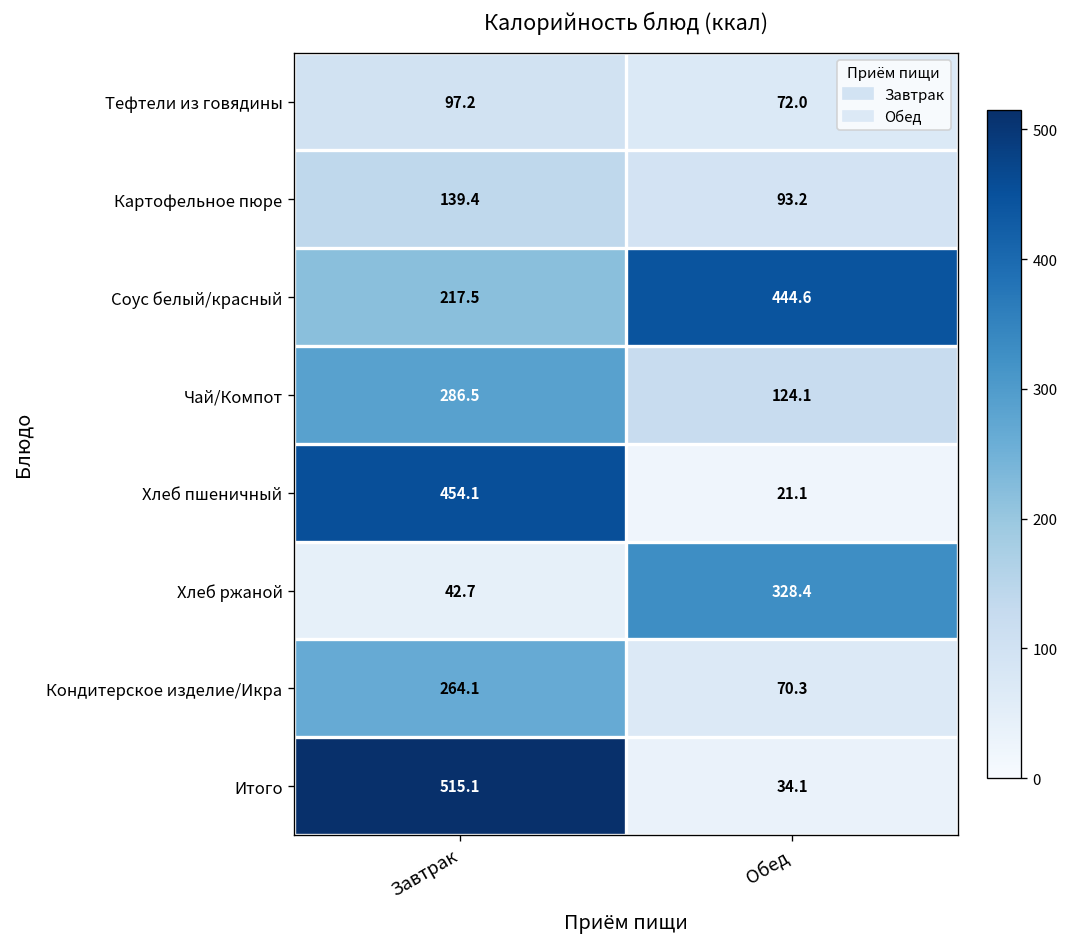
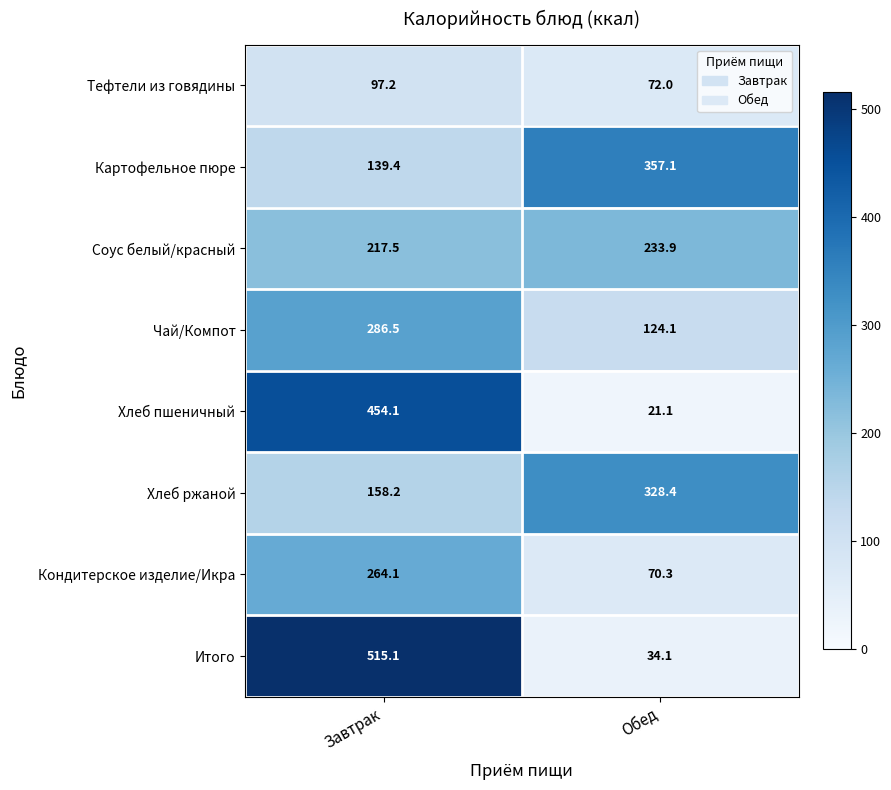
Картофельное пюре, Обед: 93.2 -> 357.1
Соус белый/красный, Обед: 444.6 -> 233.9
Хлеб ржаной, Завтрак: 42.7 -> 158.2
